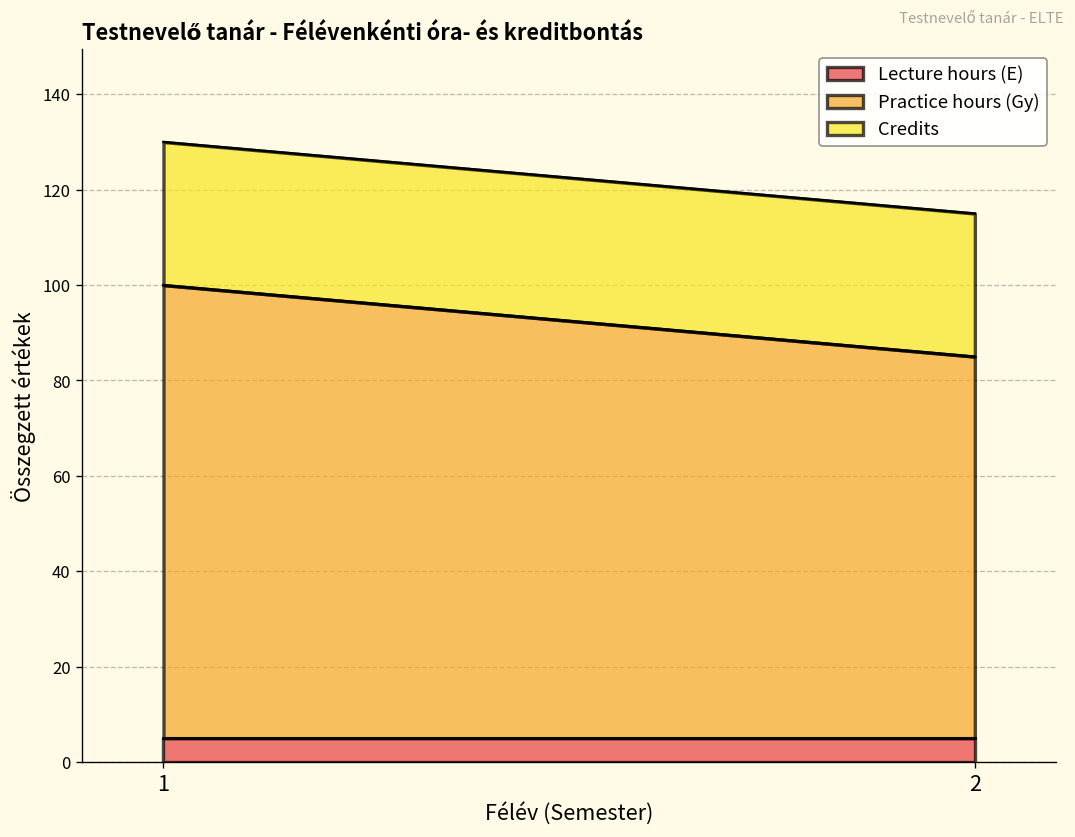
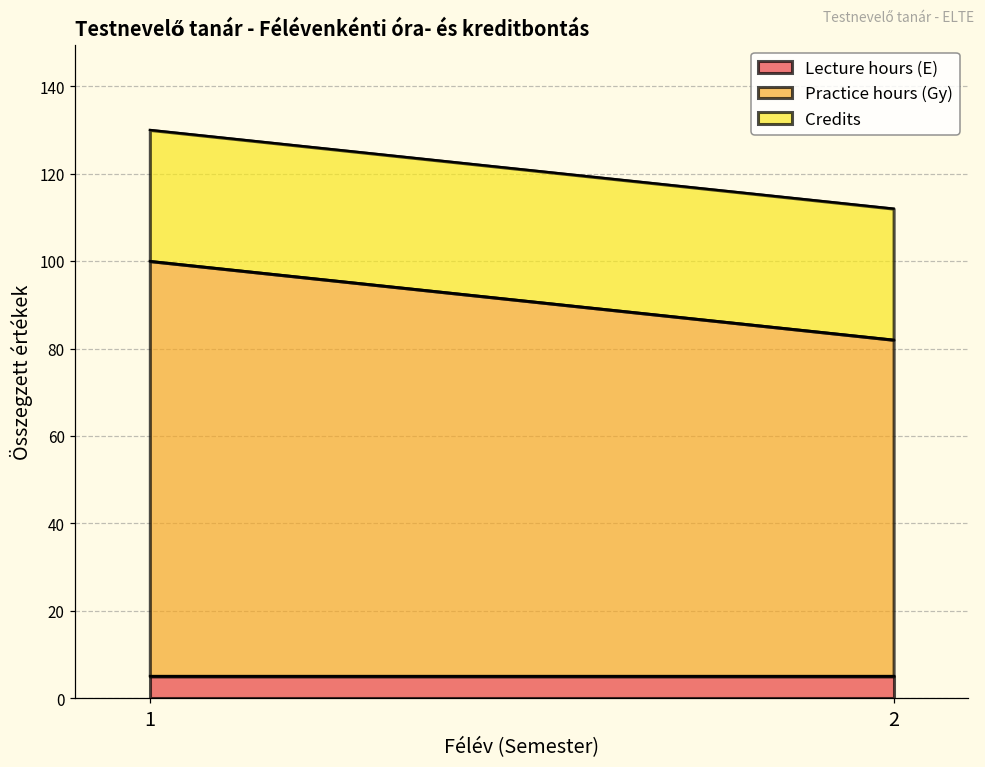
Practice hours (Gy), 2: 80 -> 77
